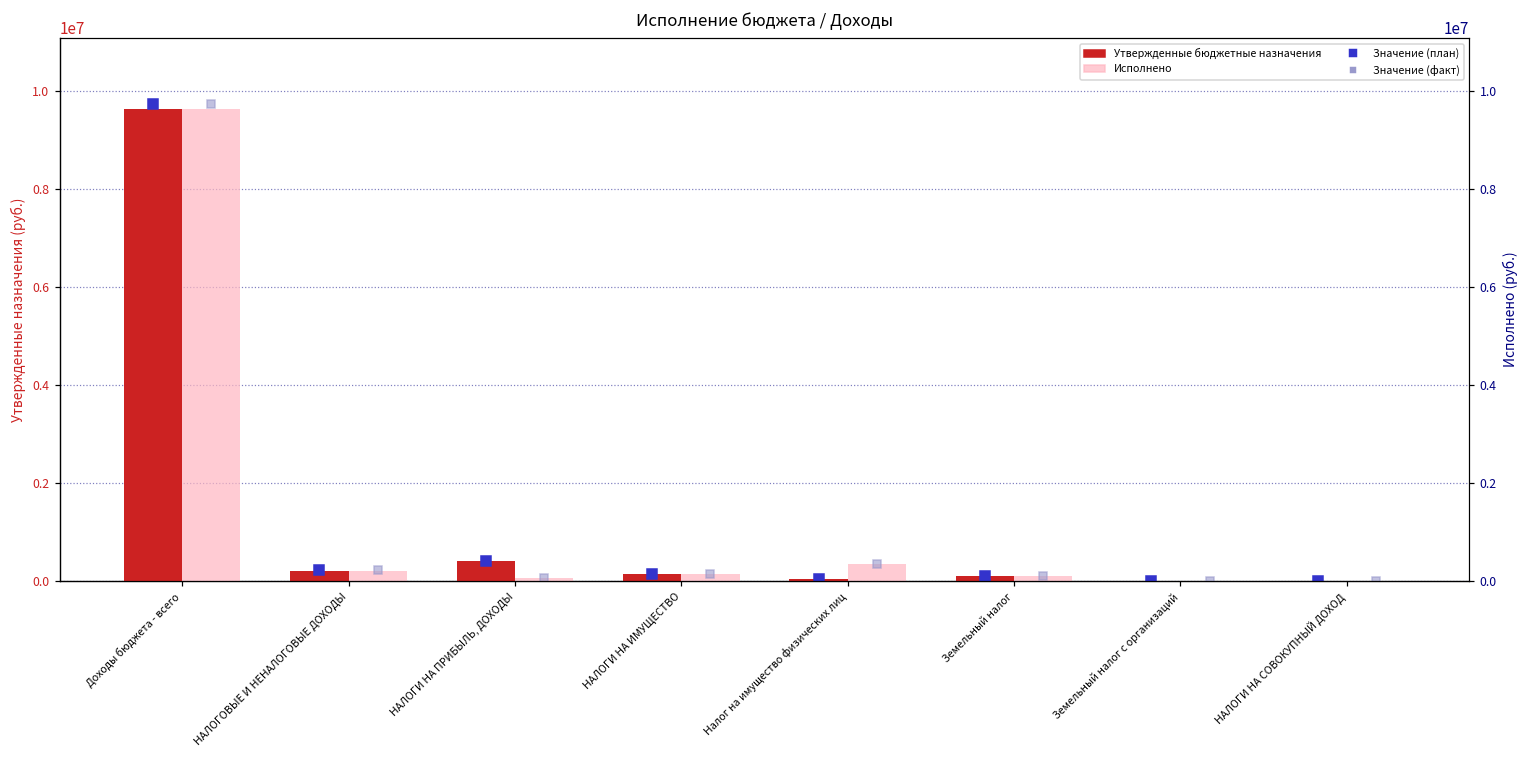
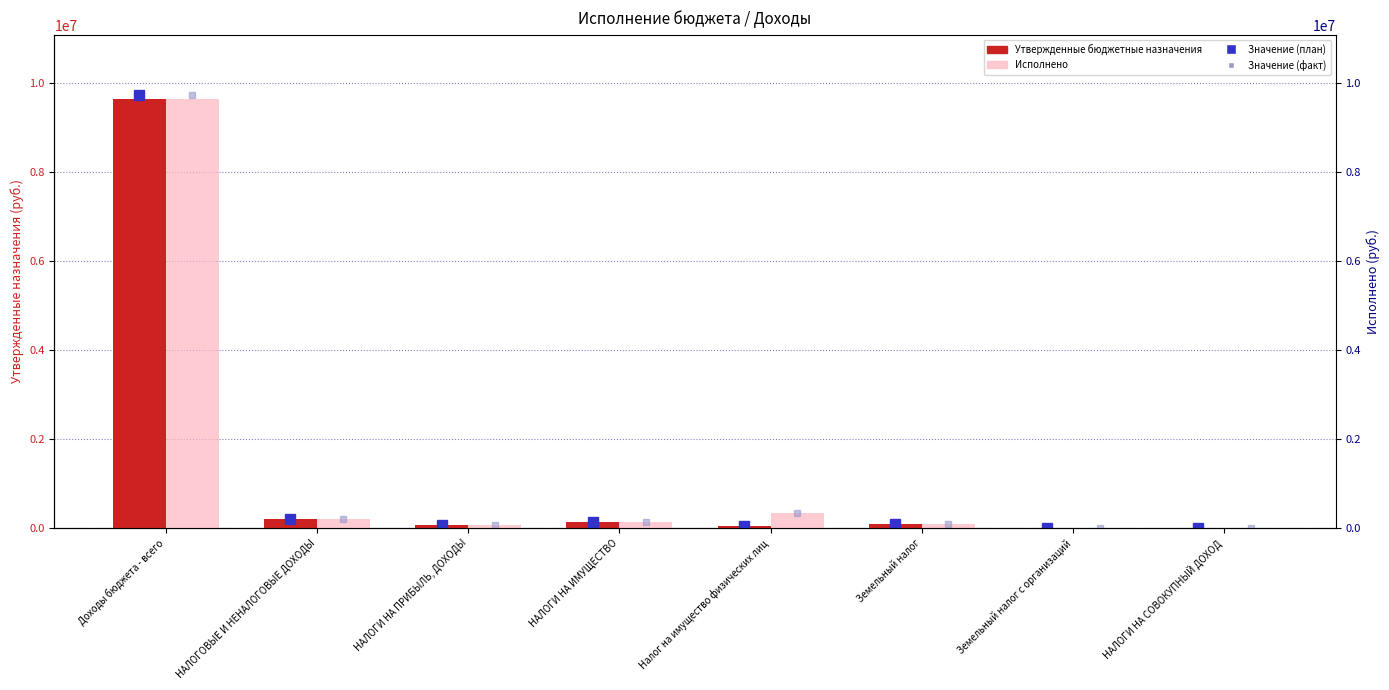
Утвержденные бюджетные назначения, НАЛОГИ НА ПРИБЫЛЬ, ДОХОДЫ: 400000 -> 100000
